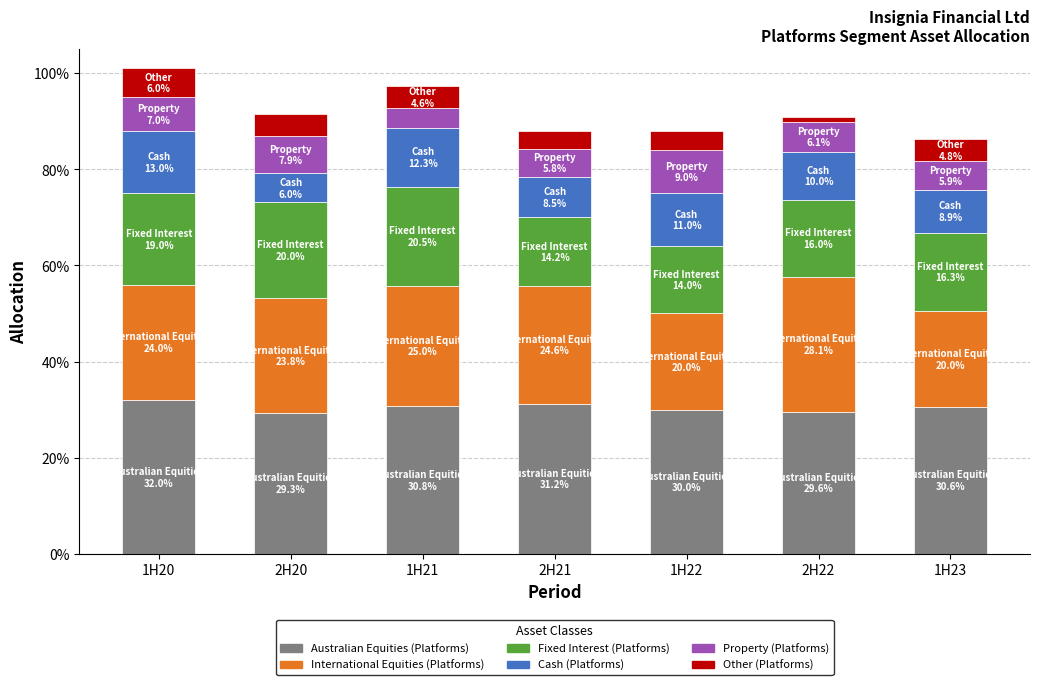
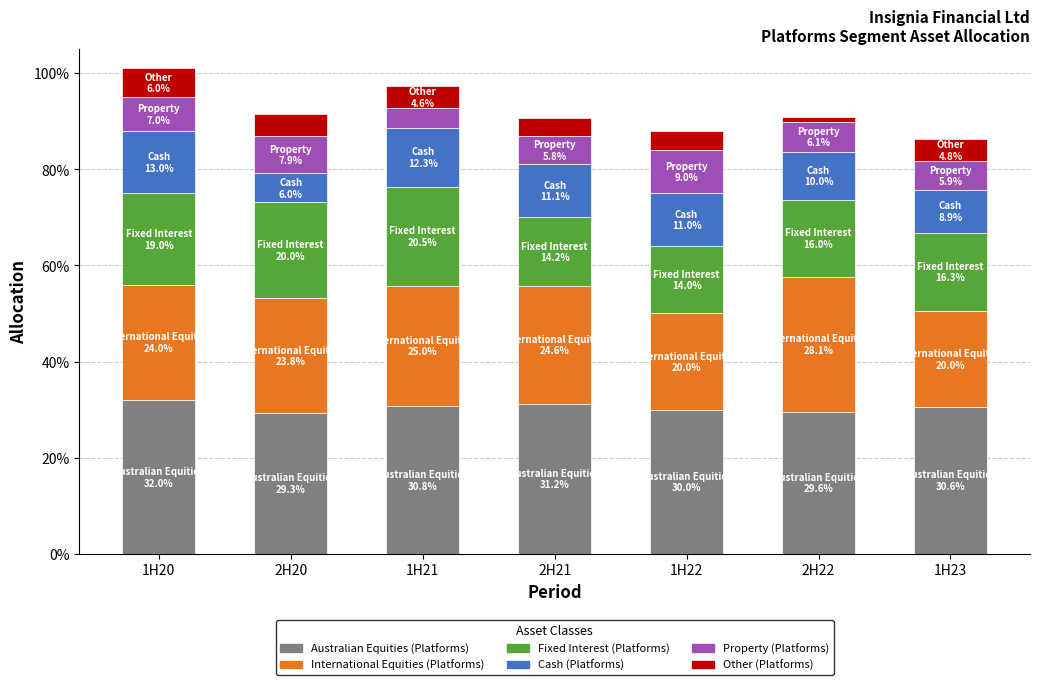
Cash (Platforms), 2H21: 8.5% -> 11.1%
